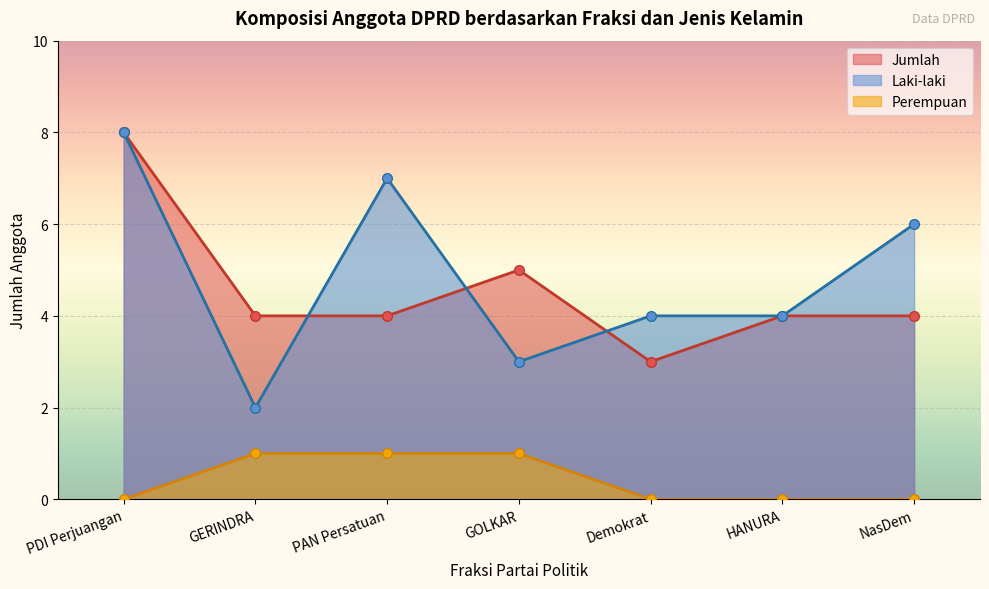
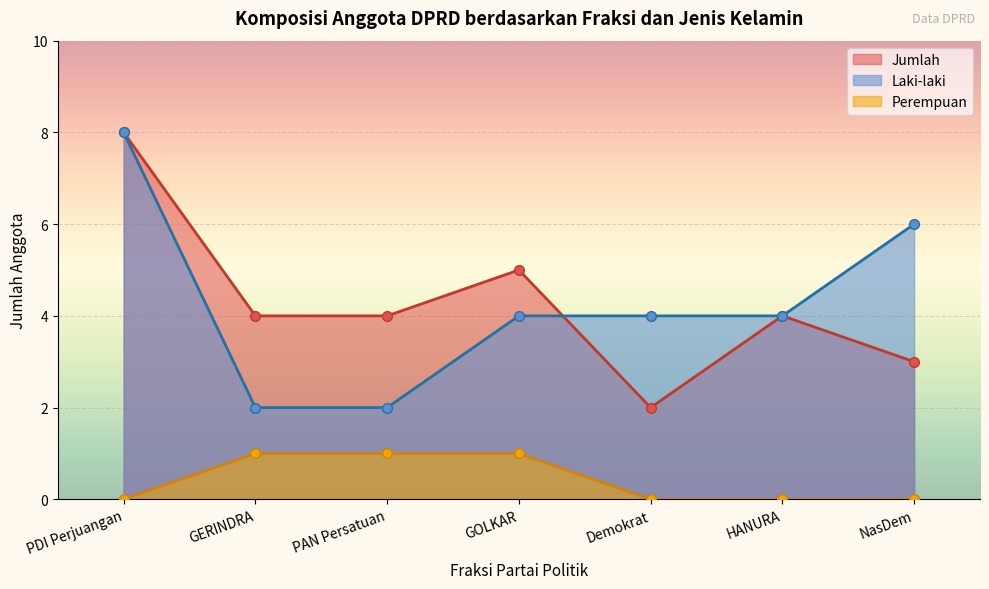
Laki-laki, PAN Persatuan: 7 -> 2
Laki-laki, GOLKAR: 3 -> 4
Jumlah, Demokrat: 3 -> 2
Jumlah, NasDem: 4 -> 3
